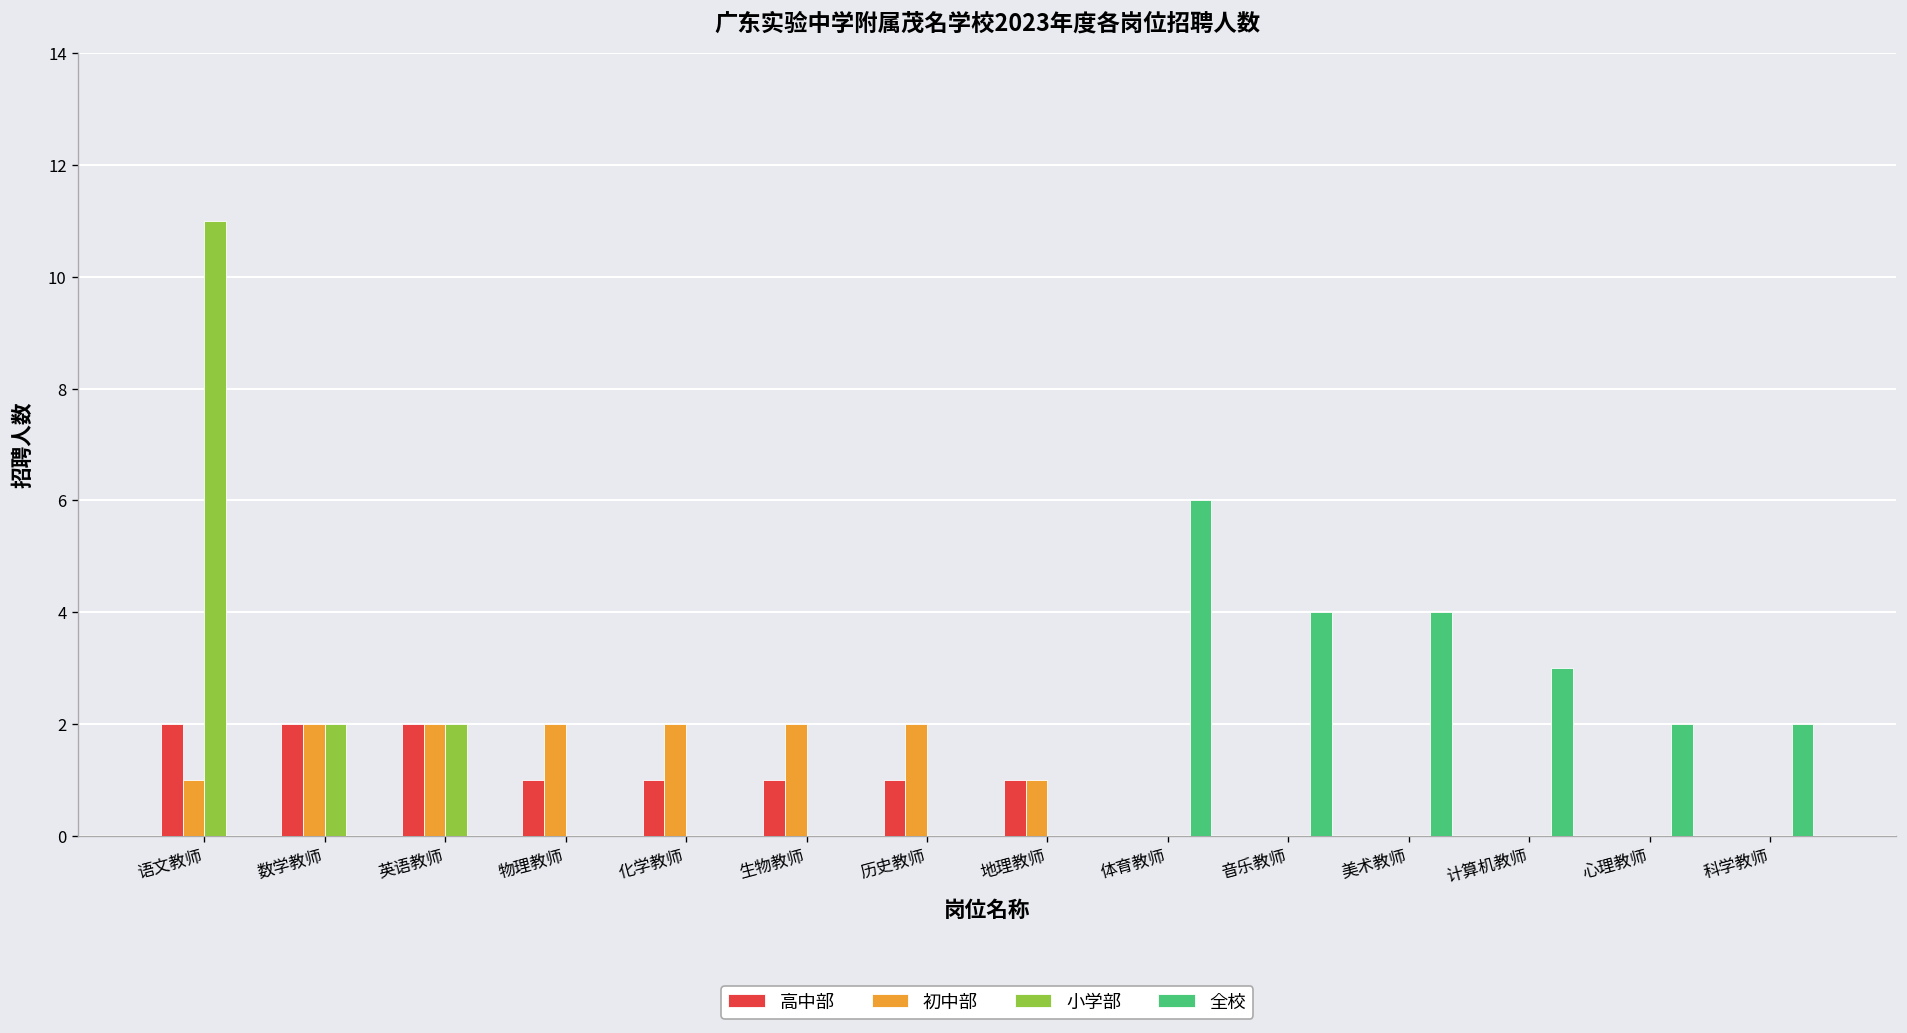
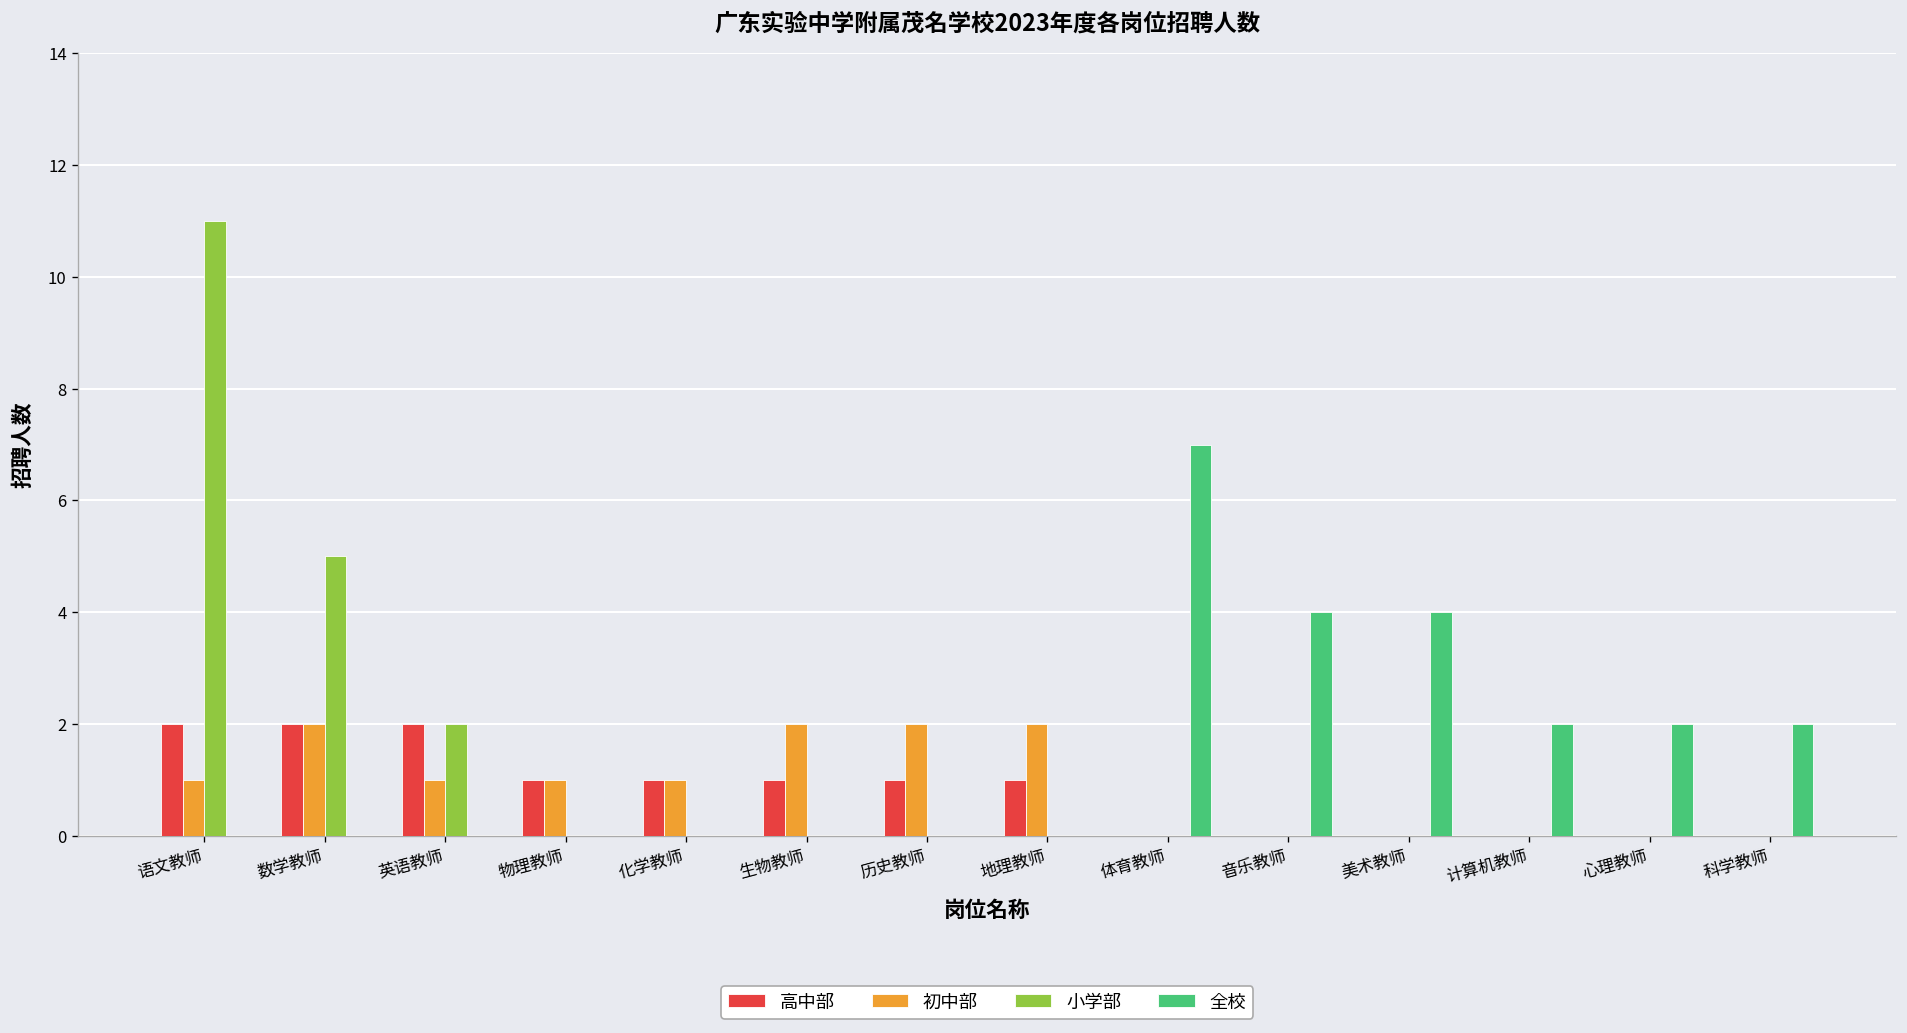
小学部, 数学教师: 2 -> 5
初中部, 英语教师: 2 -> 1
初中部, 物理教师: 2 -> 1
初中部, 化学教师: 2 -> 1
初中部, 地理教师: 1 -> 2
全校, 体育教师: 6 -> 7
全校, 计算机教师: 3 -> 2
